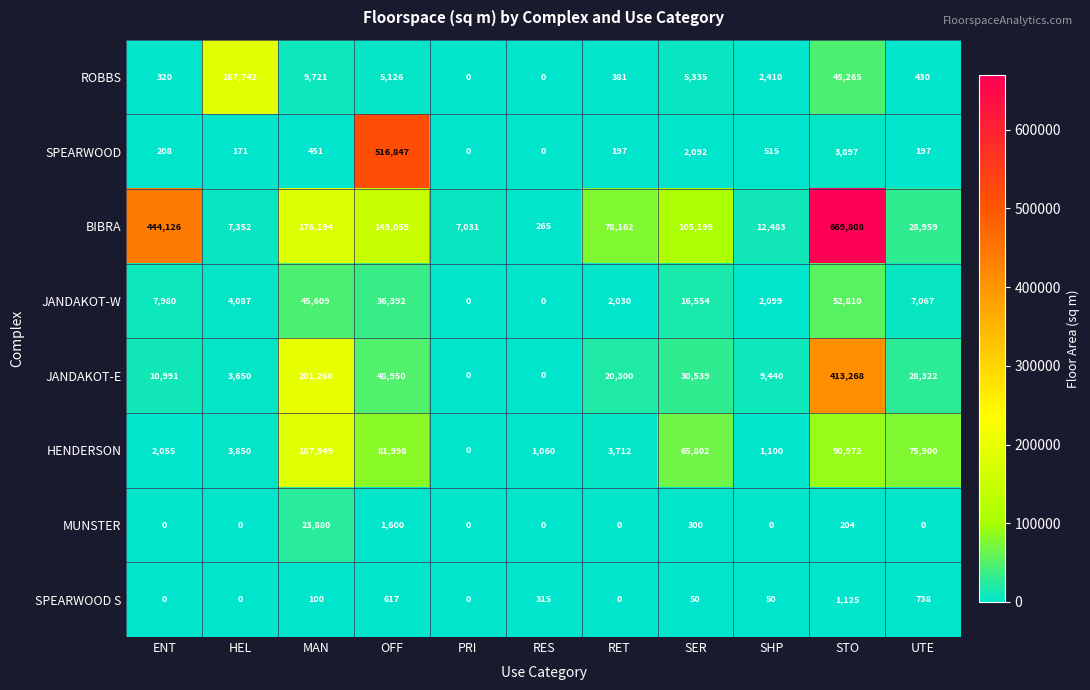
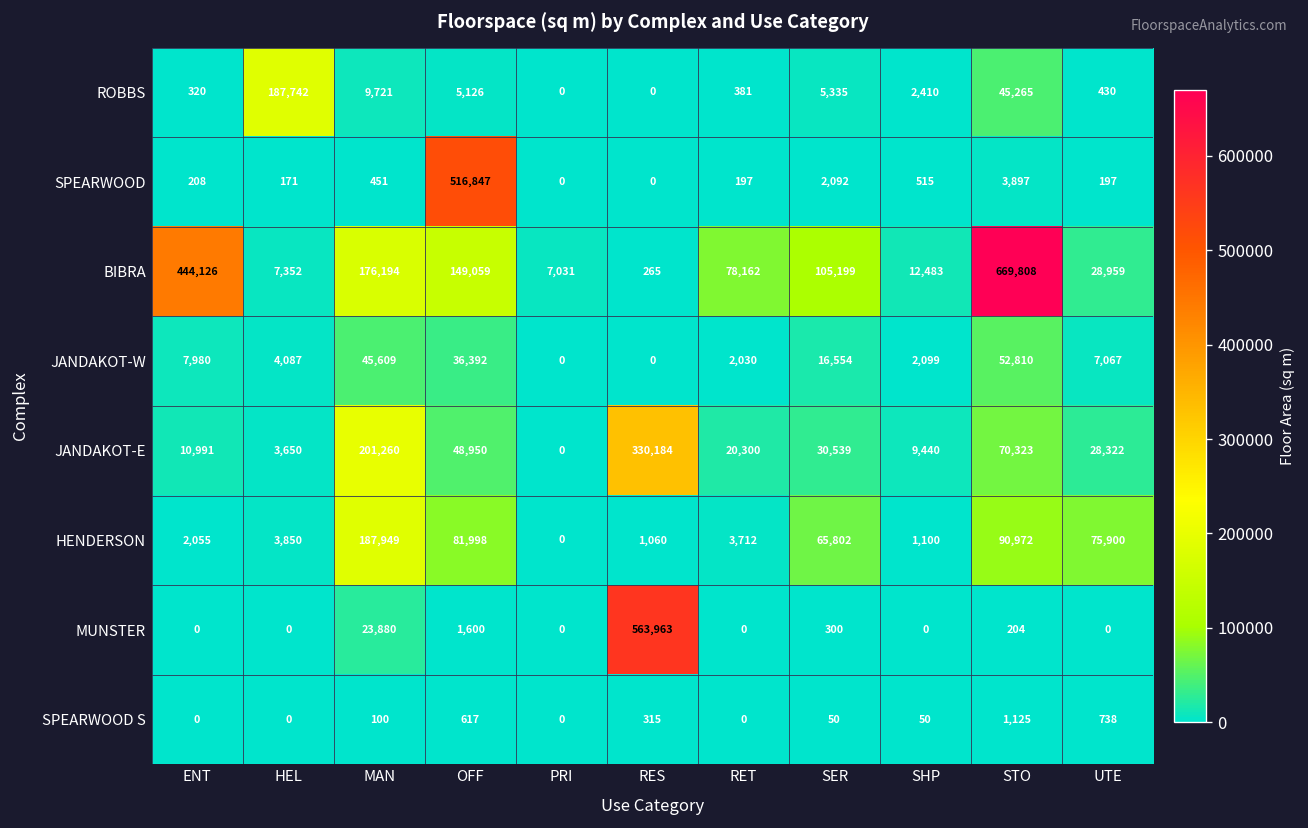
JANDAKOT-E, RES: 0 -> 330,184
JANDAKOT-E, STO: 413,268 -> 70,323
MUNSTER, RES: 0 -> 563,963
